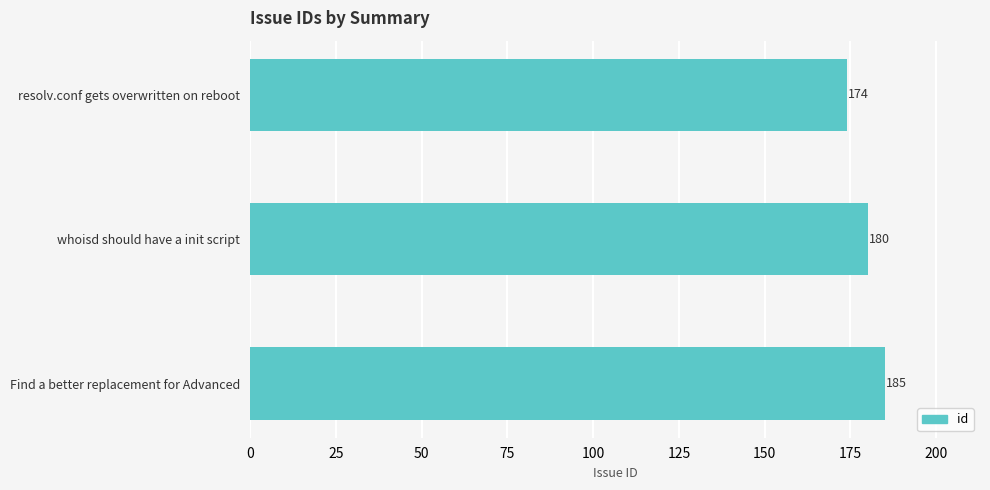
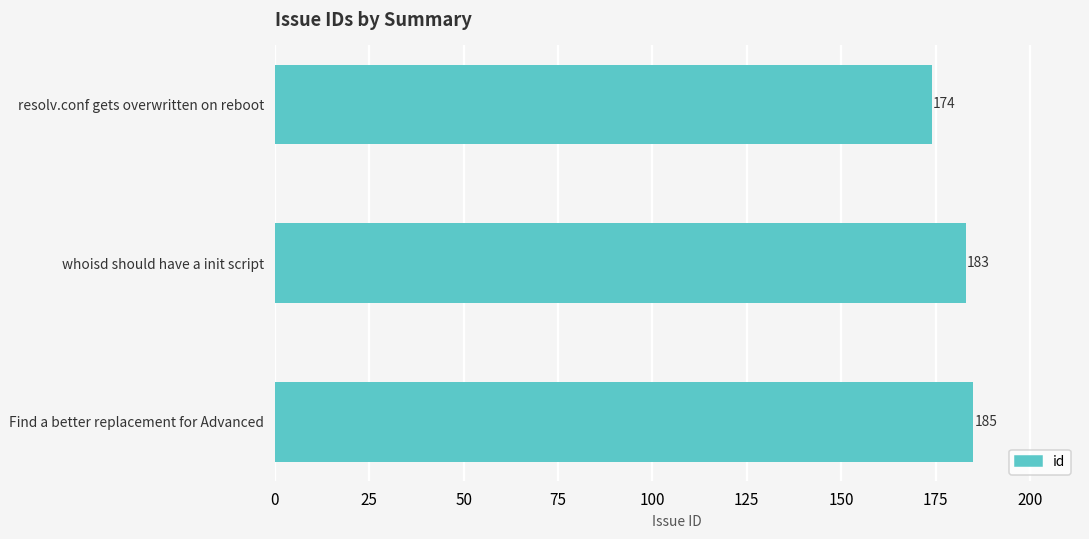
whoisd should have a init script: 180 -> 183
